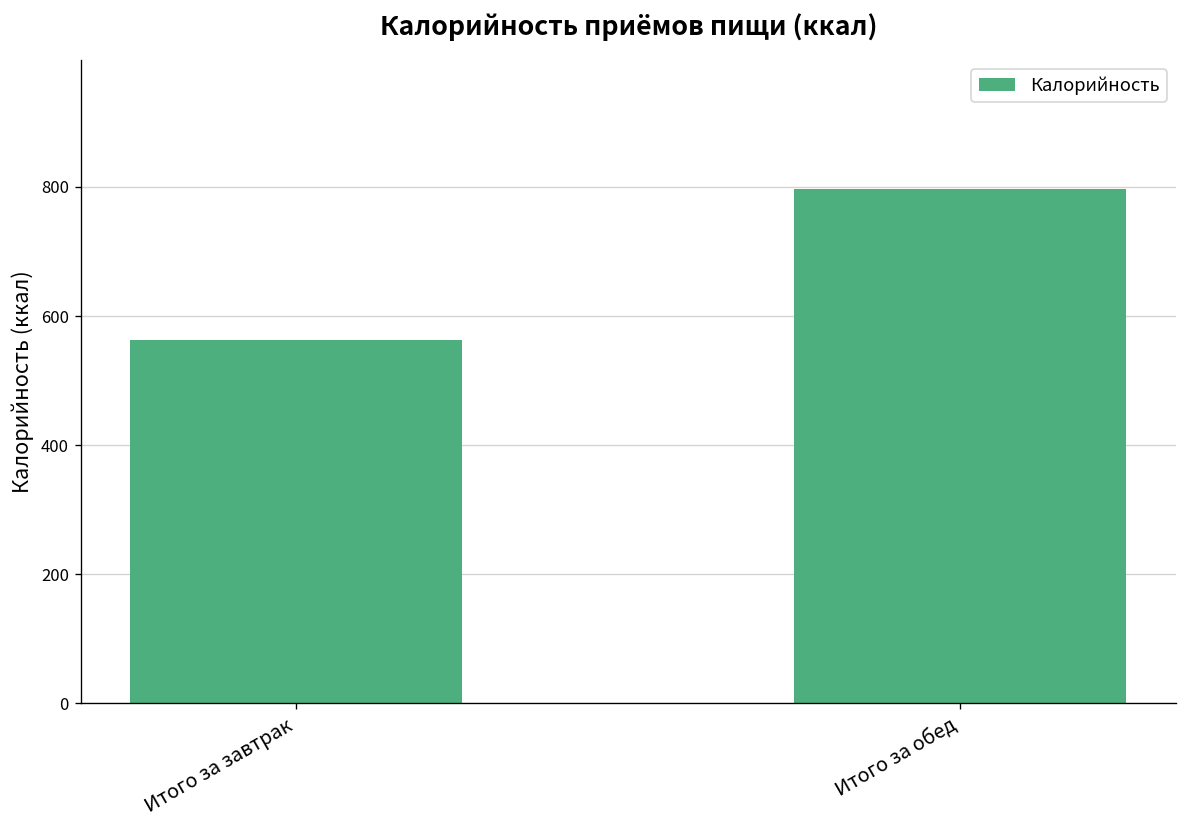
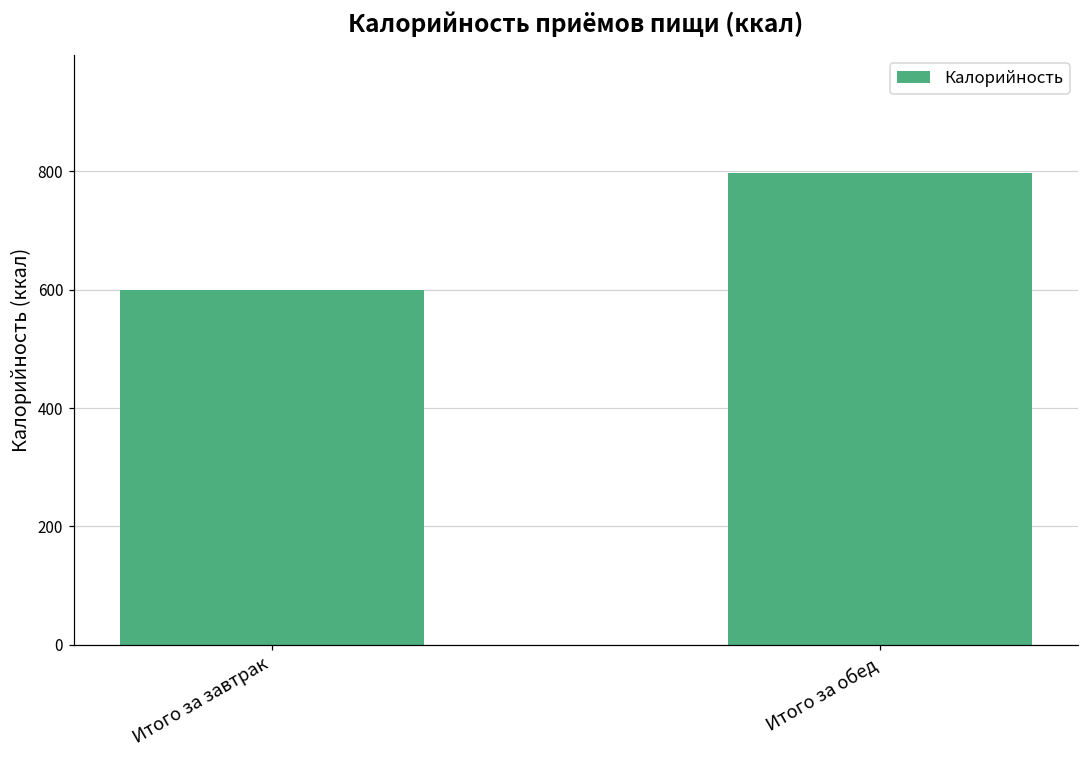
Итого за завтрак: 560 -> 600
